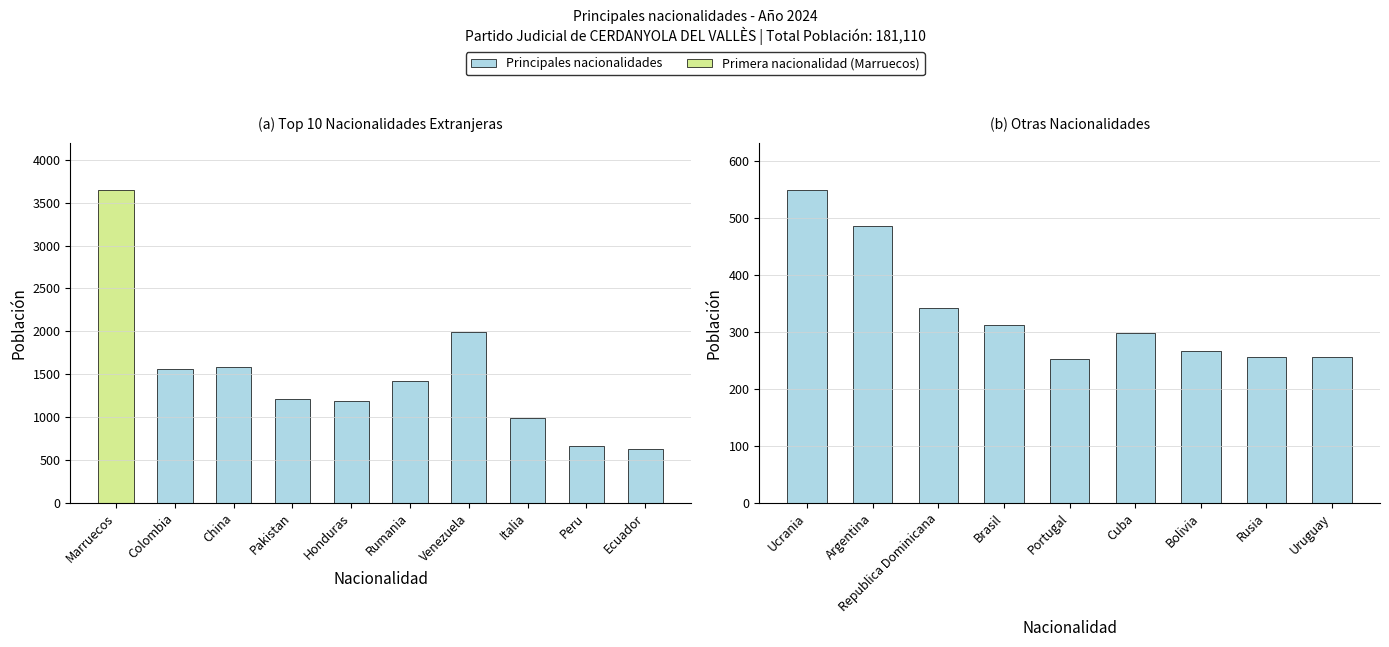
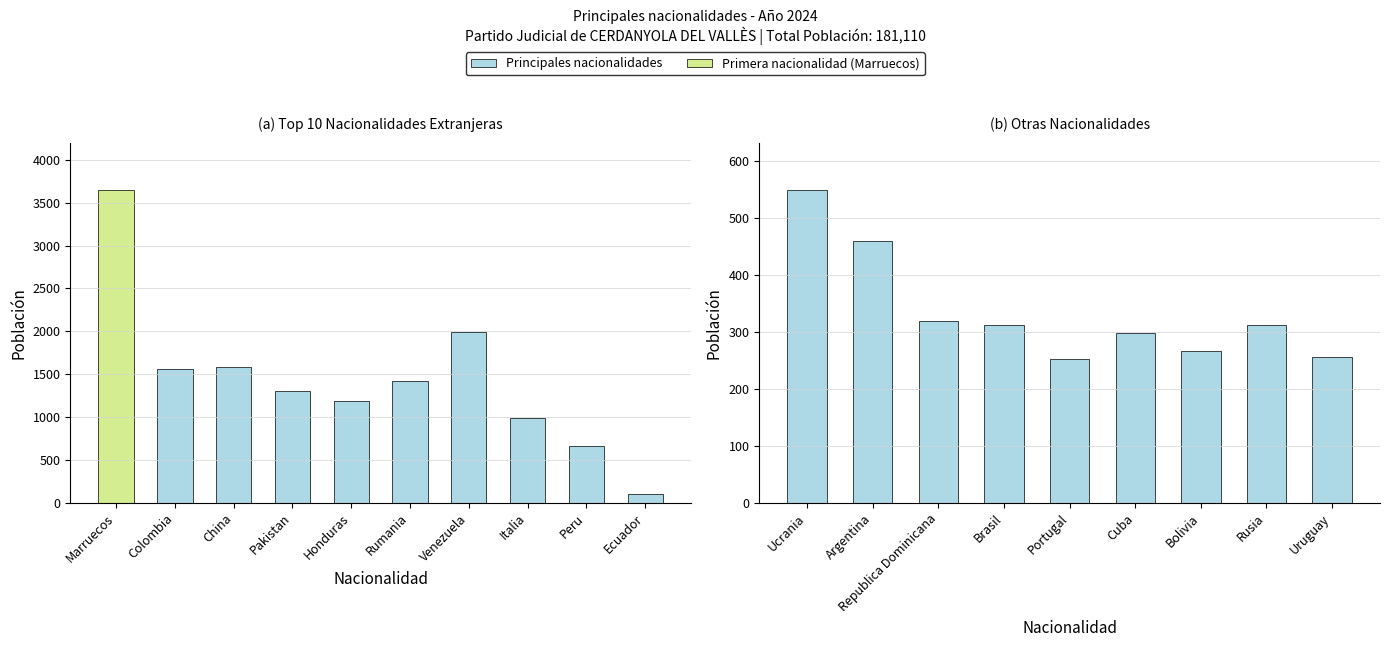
(a) Top 10 Nacionalidades Extranjeras, Pakistan: 1200 -> 1300
(a) Top 10 Nacionalidades Extranjeras, Ecuador: 600 -> 100
(b) Otras Nacionalidades, Argentina: 490 -> 460
(b) Otras Nacionalidades, Republica Dominicana: 340 -> 320
(b) Otras Nacionalidades, Rusia: 260 -> 310
